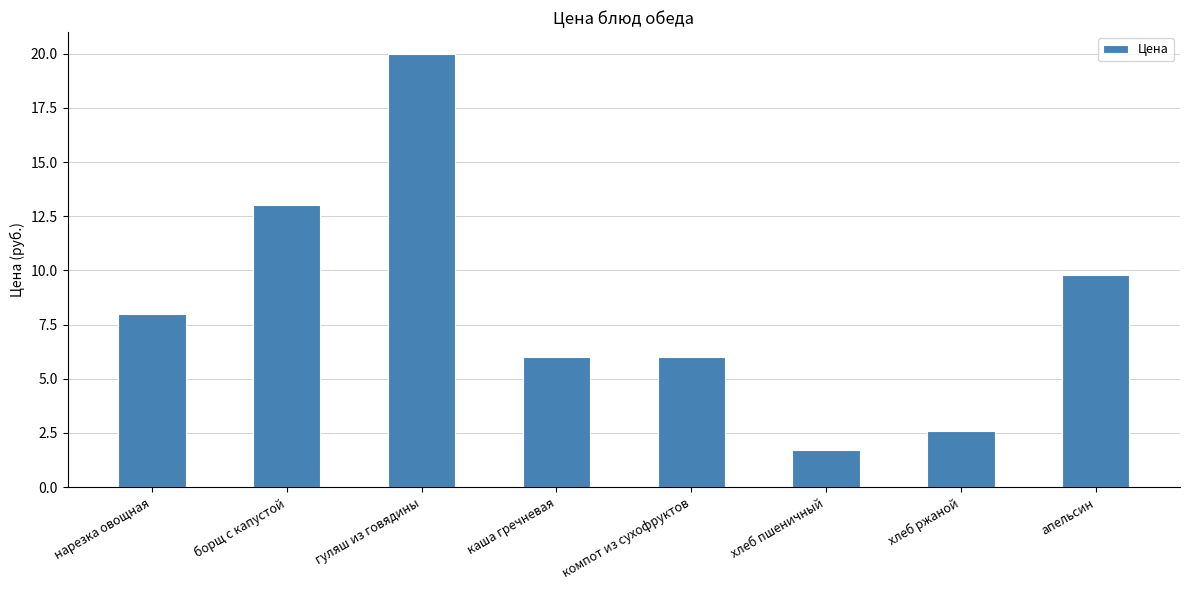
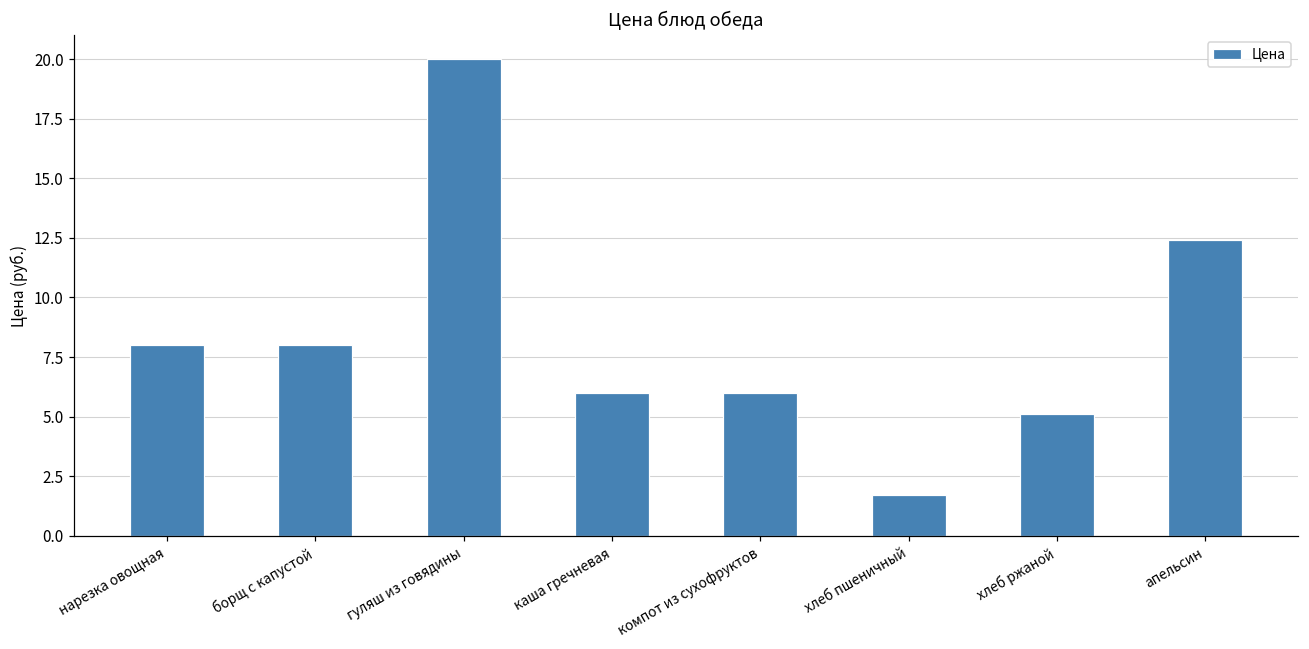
борщ с капустой: 13 -> 8
хлеб ржаной: 2.6 -> 5.1
апельсин: 9.8 -> 12.4
